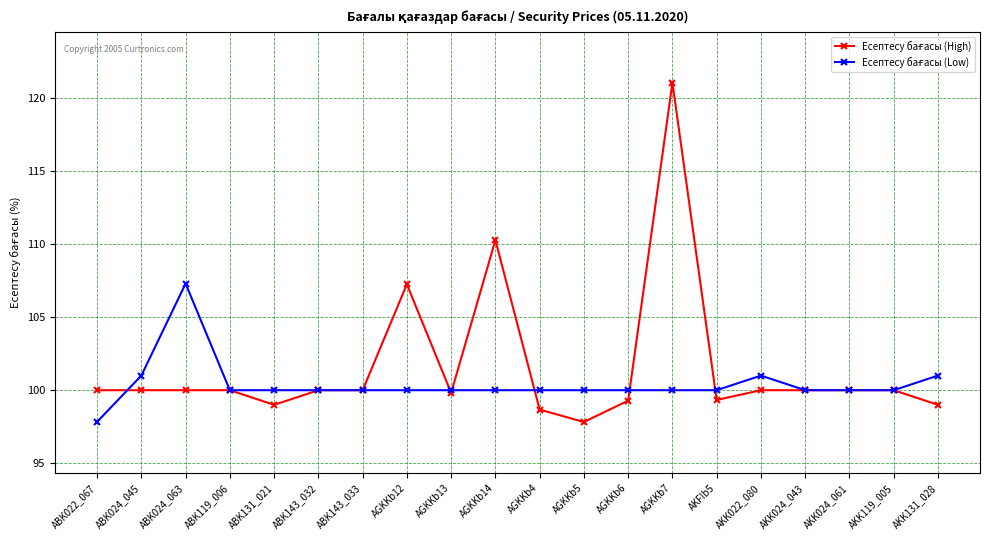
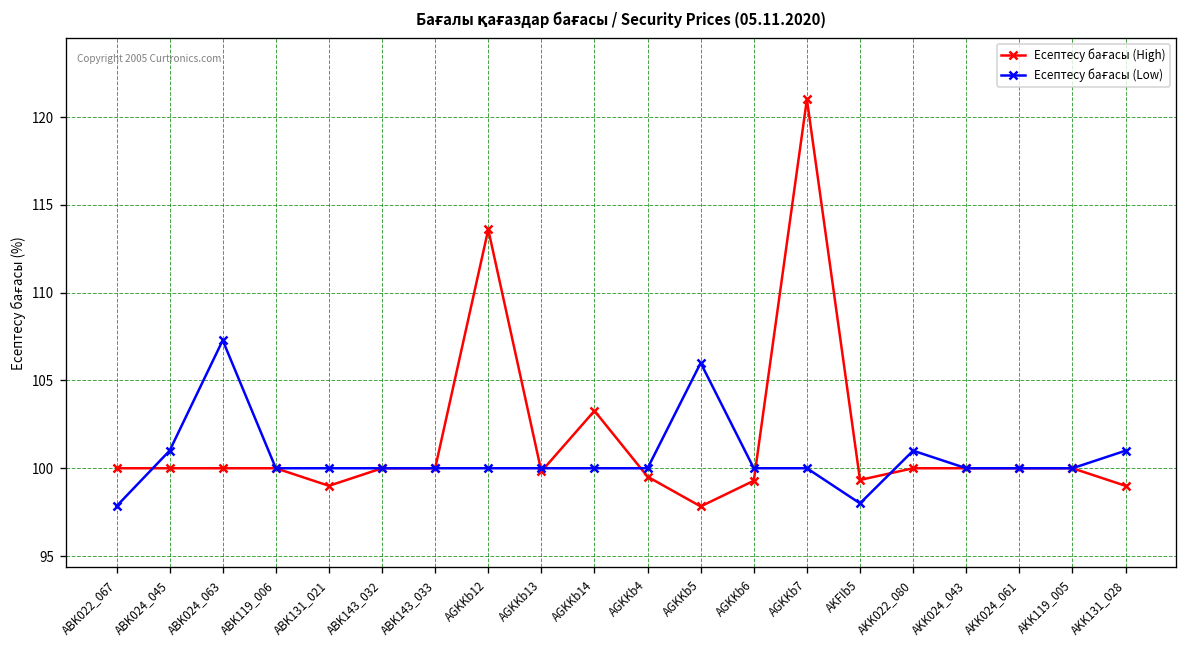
Есептесу бағасы (High), AGKKb12: 107.2 -> 113.6
Есептесу бағасы (High), AGKKb14: 110.3 -> 103.3
Есептесу бағасы (High), AGKKb4: 98.7 -> 99.5
Есептесу бағасы (Low), AGKKb5: 100 -> 106
Есептесу бағасы (Low), AKFIb5: 100 -> 98
